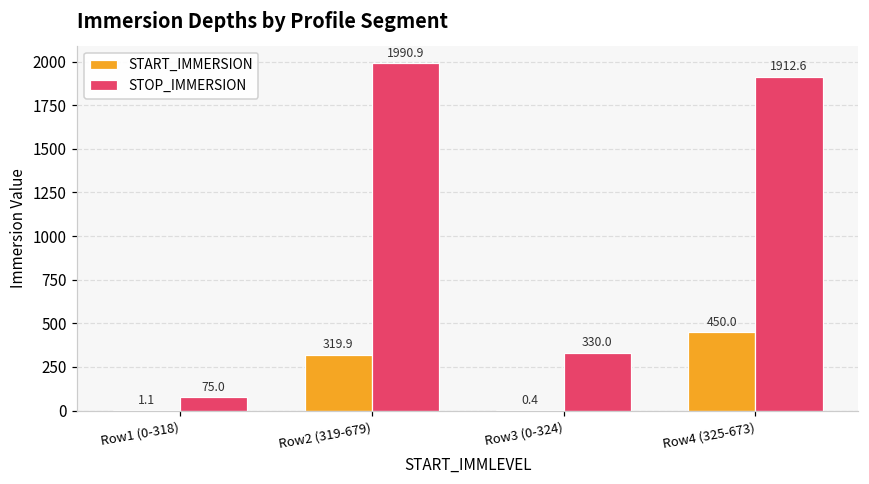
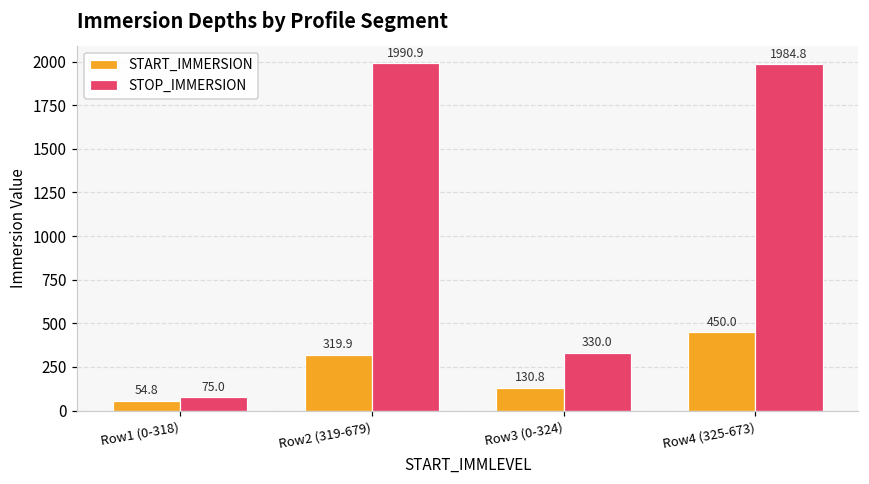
START_IMMERSION, Row1 (0-318): 1.1 -> 54.8
START_IMMERSION, Row3 (0-324): 0.4 -> 130.8
STOP_IMMERSION, Row4 (325-673): 1912.6 -> 1984.8
